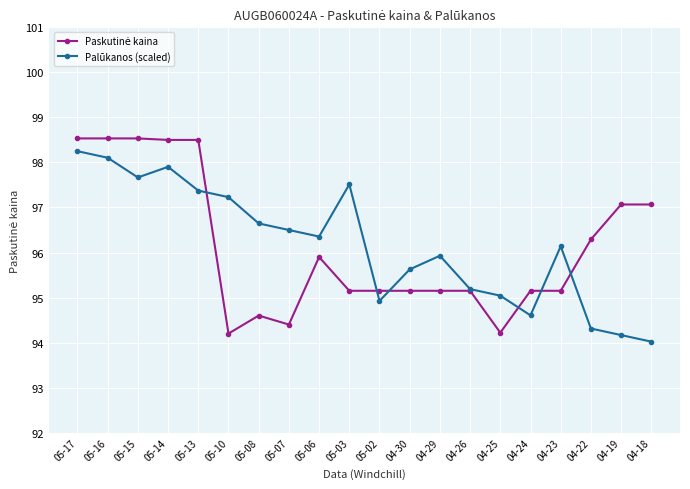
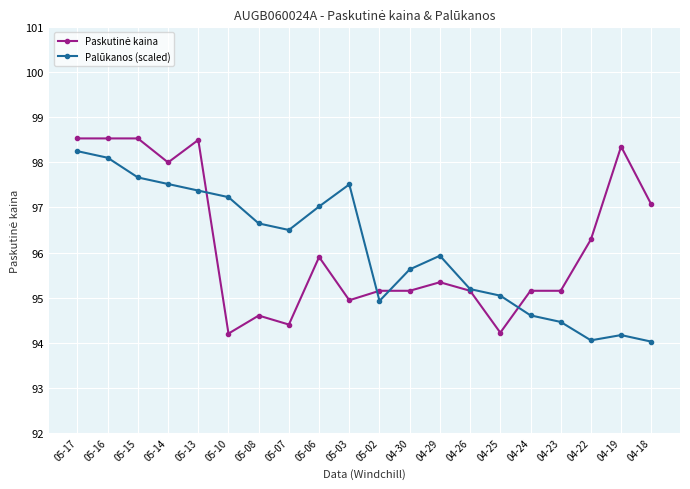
Paskutinė kaina, 05-14: 98.5 -> 98.0
Palūkanos (scaled), 05-14: 97.9 -> 97.5
Palūkanos (scaled), 05-06: 96.4 -> 97.0
Paskutinė kaina, 05-03: 95.2 -> 94.9
Paskutinė kaina, 04-29: 95.2 -> 95.3
Palūkanos (scaled), 04-23: 96.1 -> 94.5
Palūkanos (scaled), 04-22: 94.3 -> 94.1
Paskutinė kaina, 04-19: 97.1 -> 98.4
